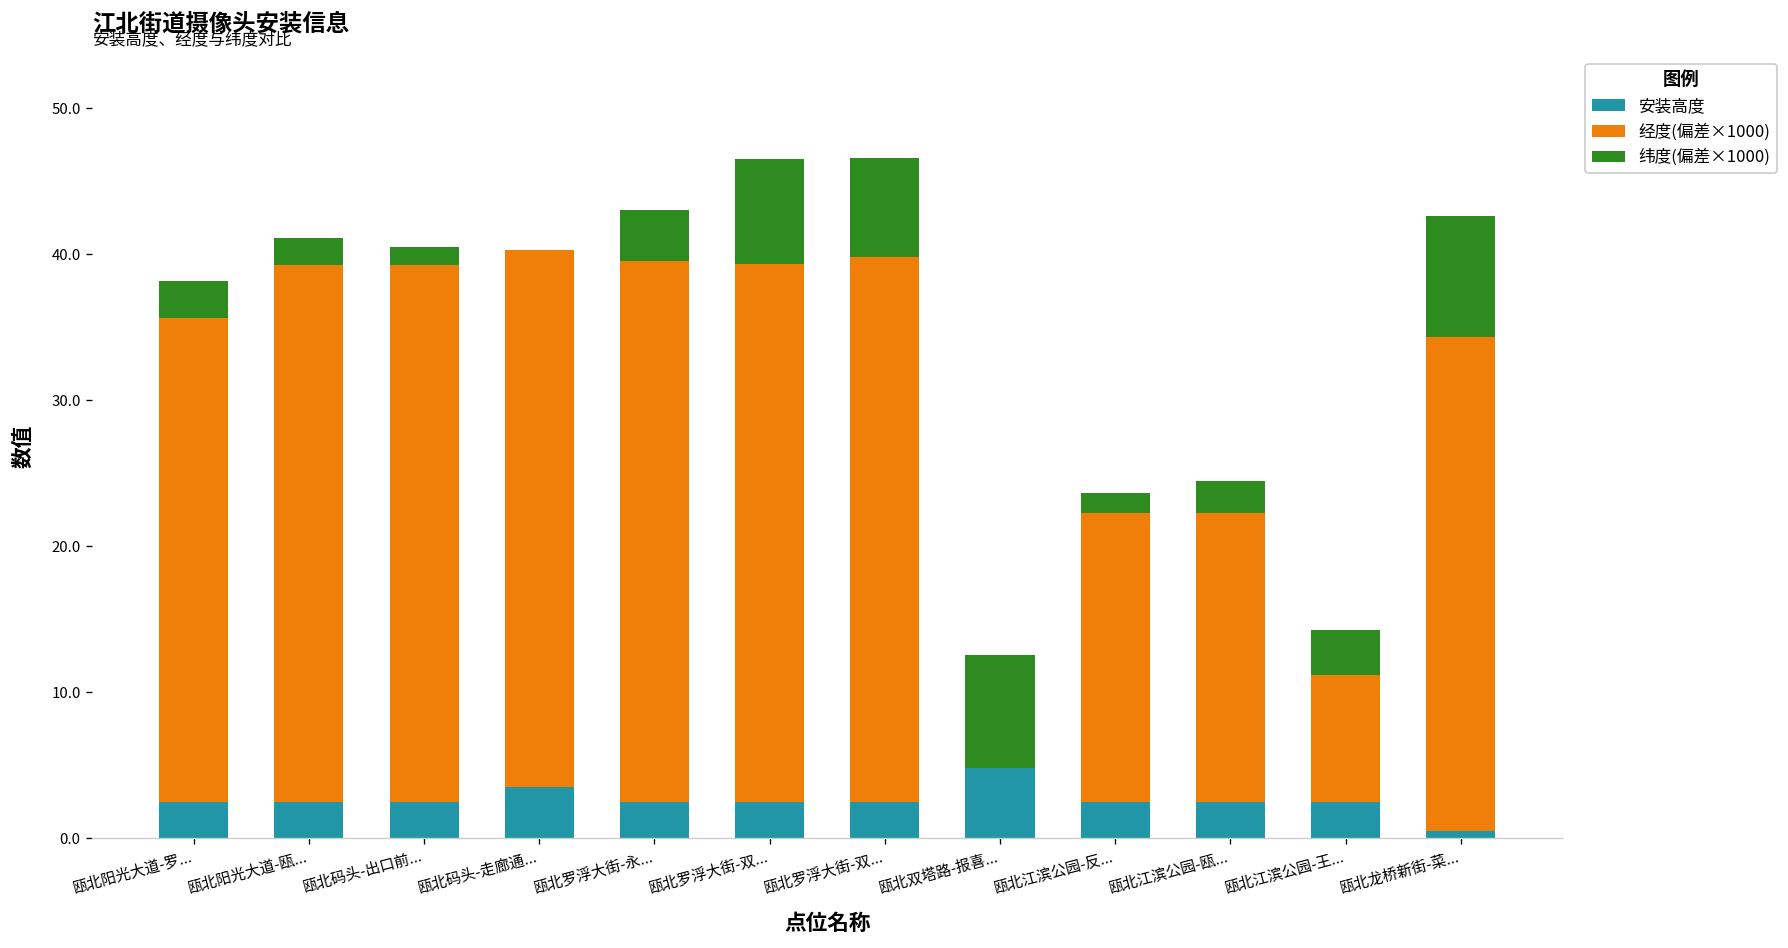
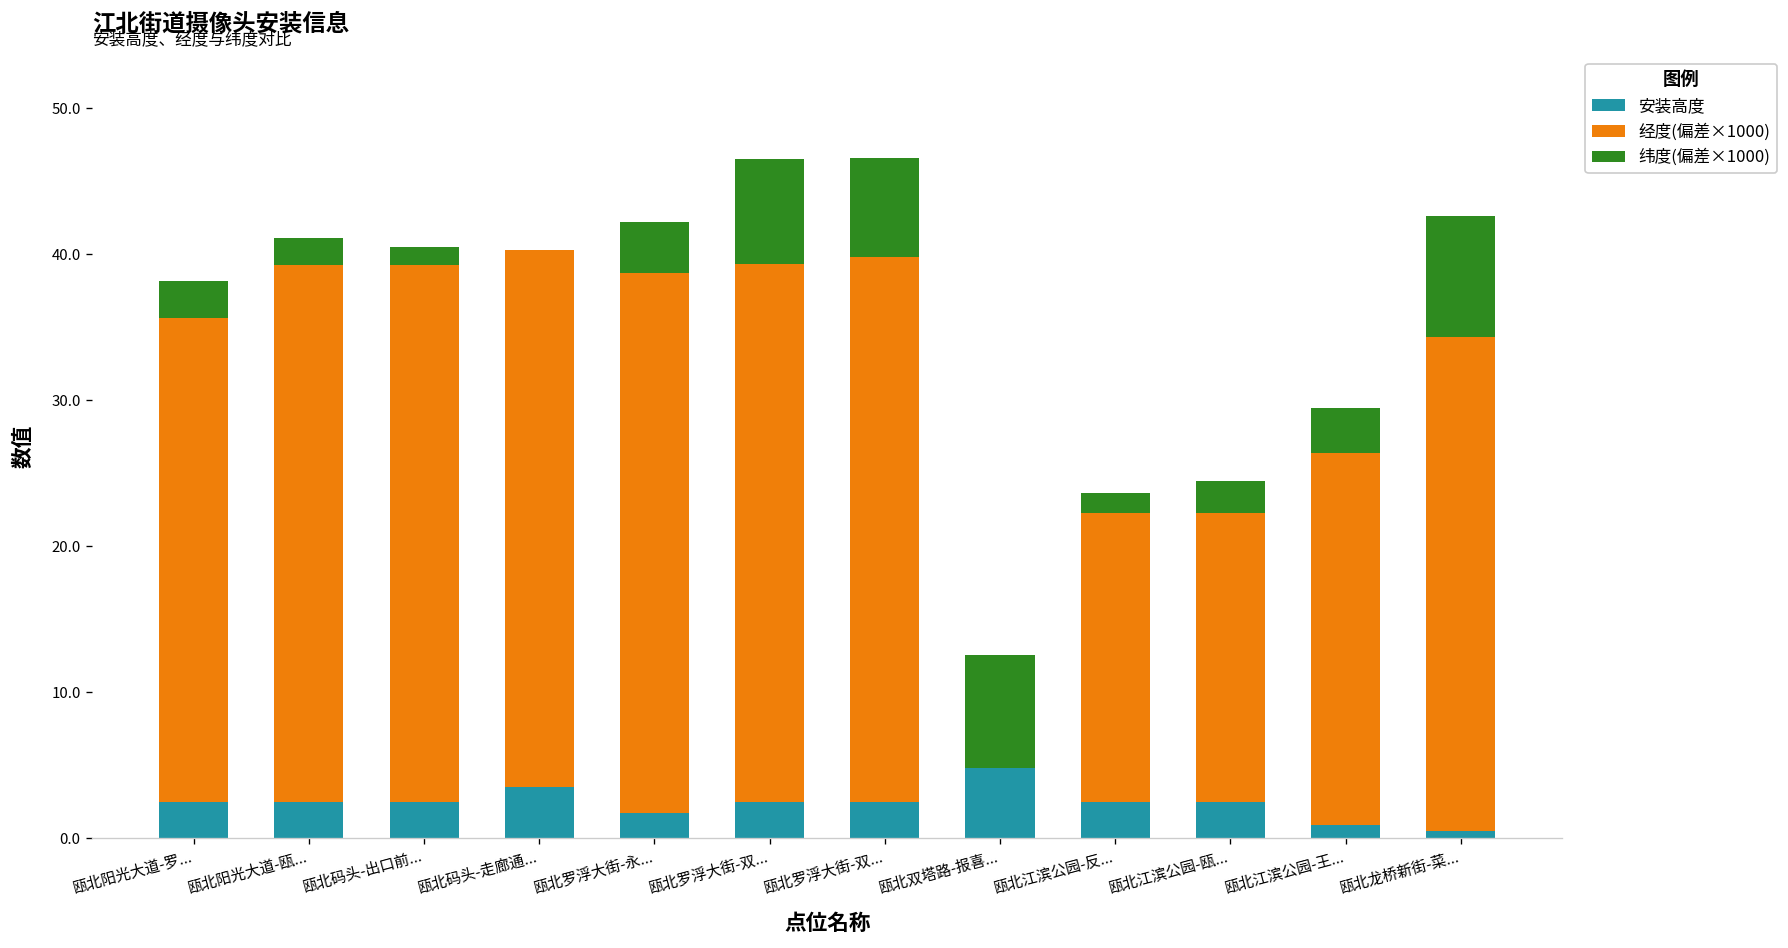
安装高度, 瓯北罗浮大街-永...: 2.5 -> 1.7
安装高度, 瓯北江滨公园-王...: 2.5 -> 0.9
经度(偏差×1000), 瓯北江滨公园-王...: 8.7 -> 25.5
